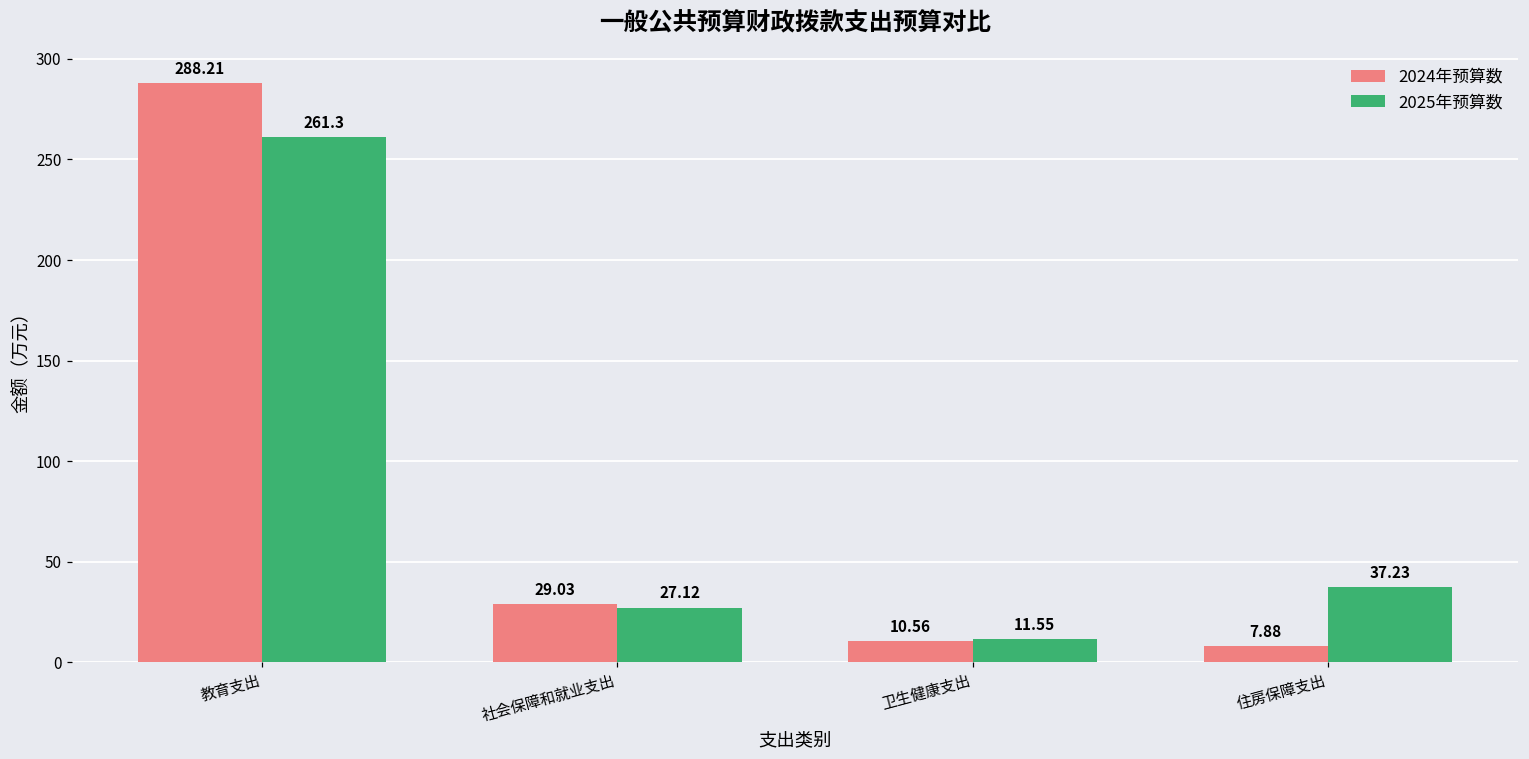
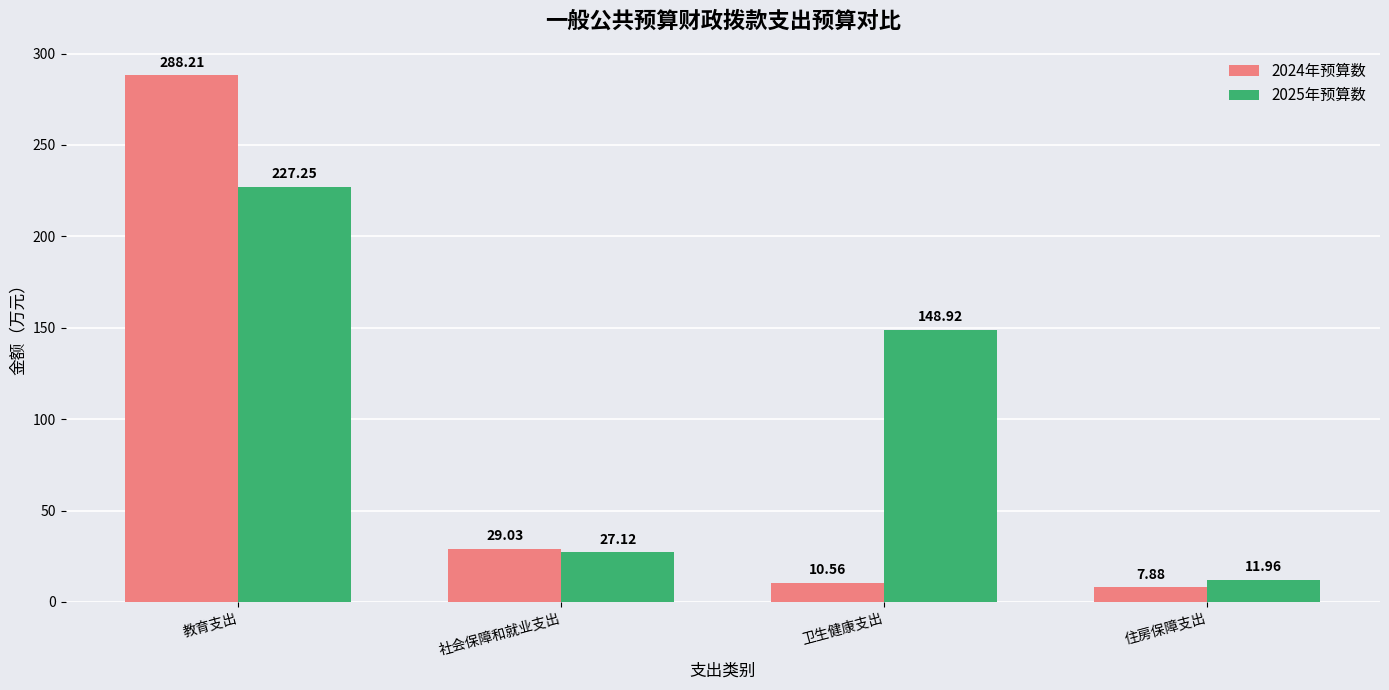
2025年预算数, 教育支出: 261.3 -> 227.25
2025年预算数, 卫生健康支出: 11.55 -> 148.92
2025年预算数, 住房保障支出: 37.23 -> 11.96
